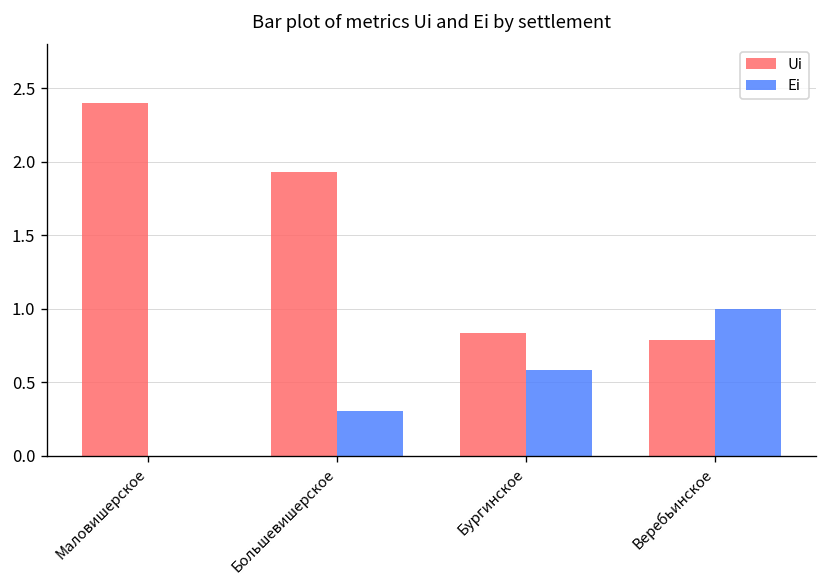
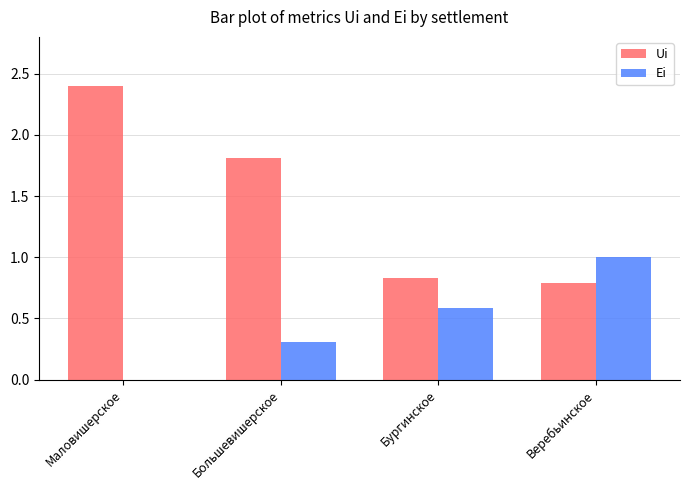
Ui, Большевишерское: 1.93 -> 1.81
